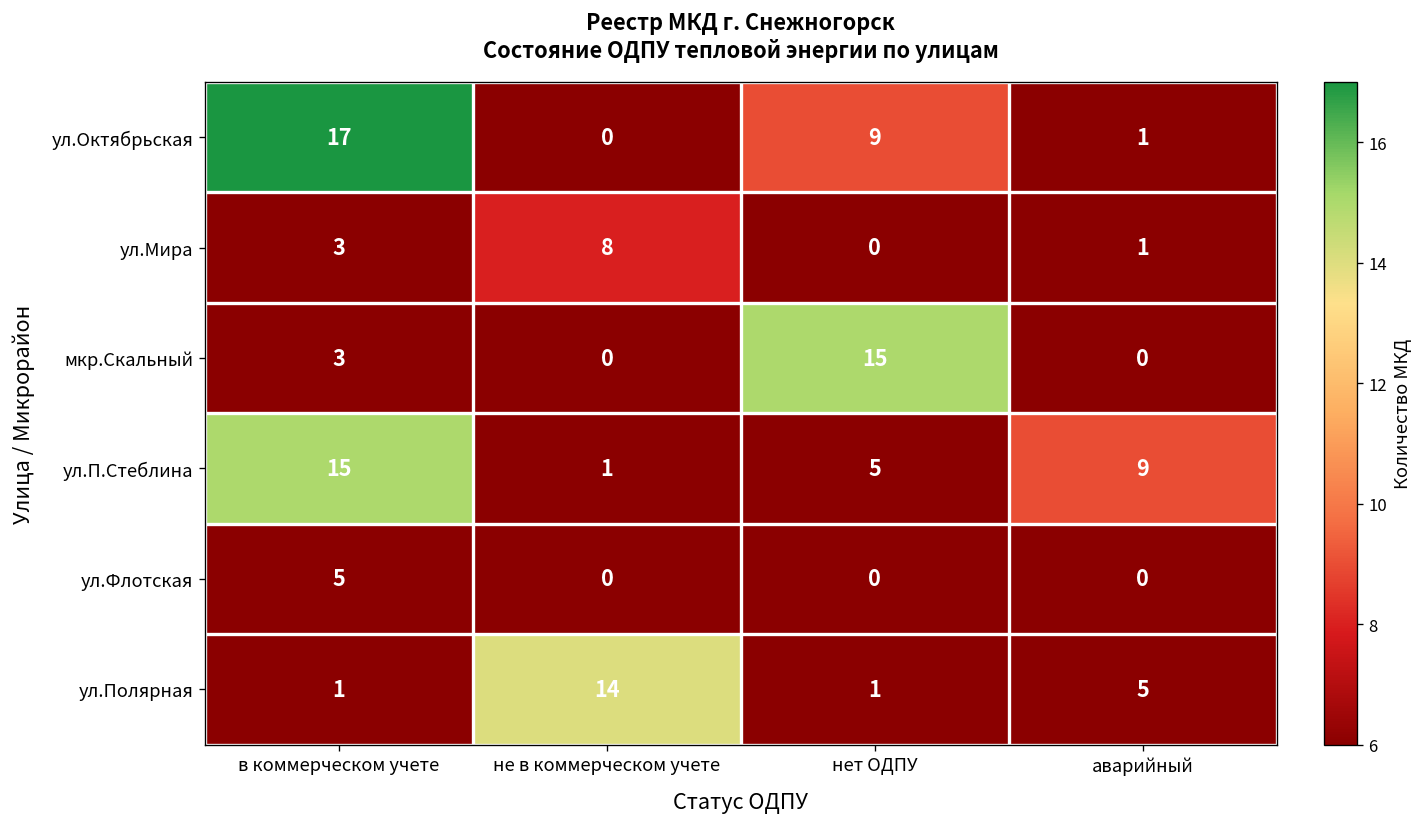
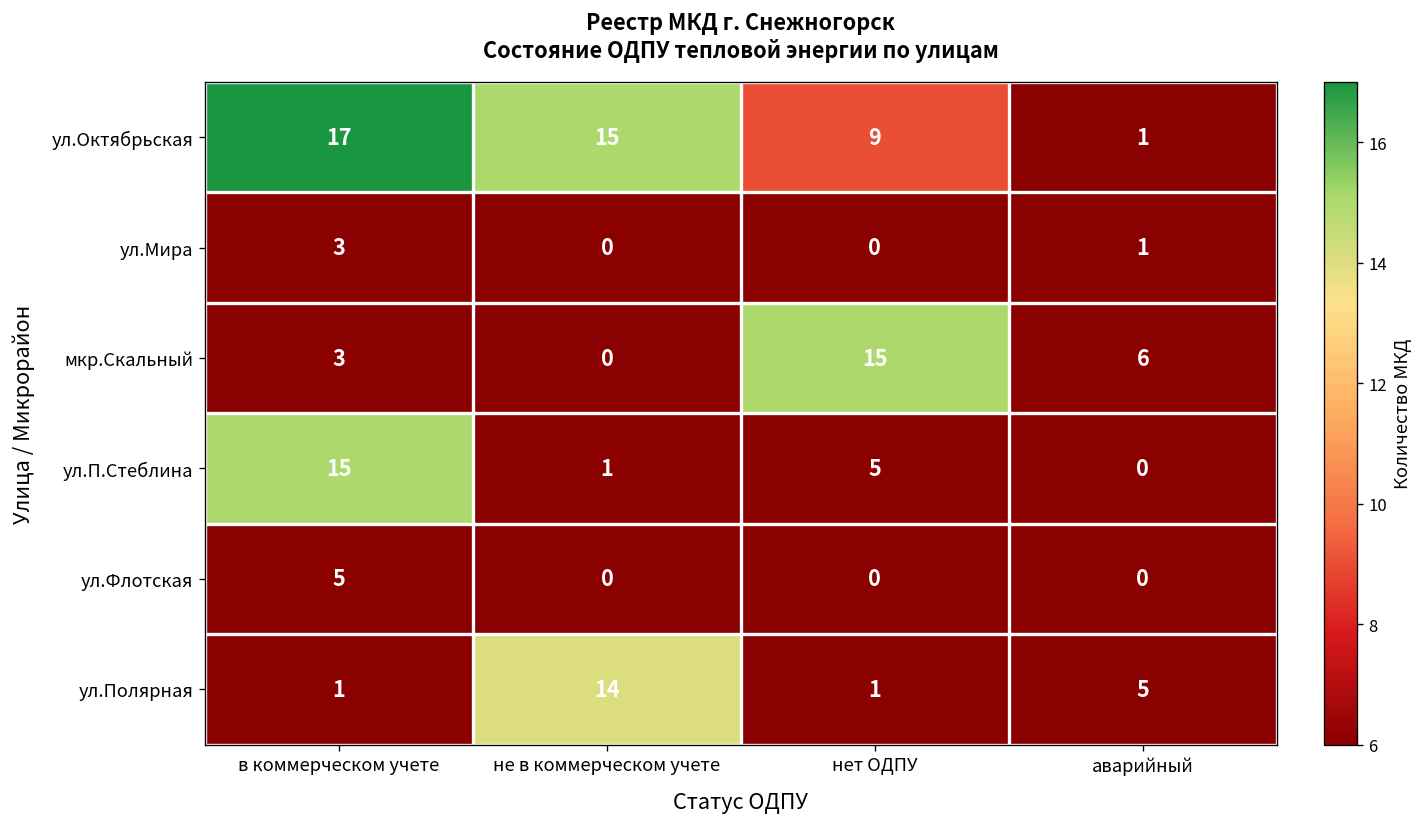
ул.Октябрьская, не в коммерческом учете: 0 -> 15
ул.Мира, не в коммерческом учете: 8 -> 0
мкр.Скальный, аварийный: 0 -> 6
ул.П.Стеблина, аварийный: 9 -> 0
